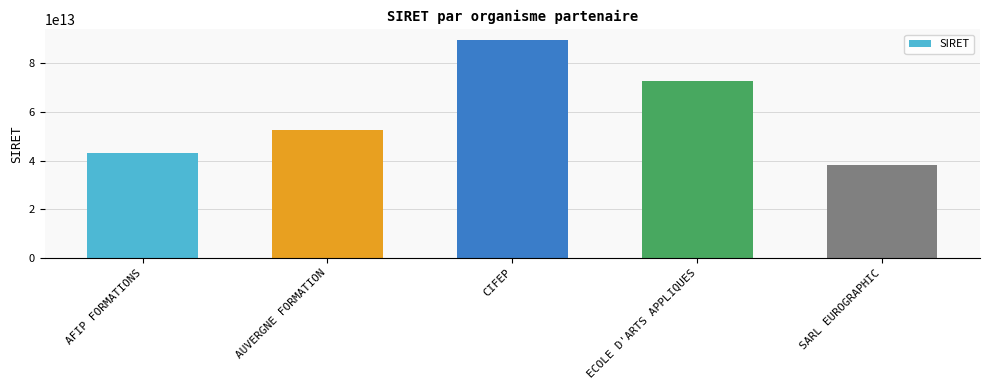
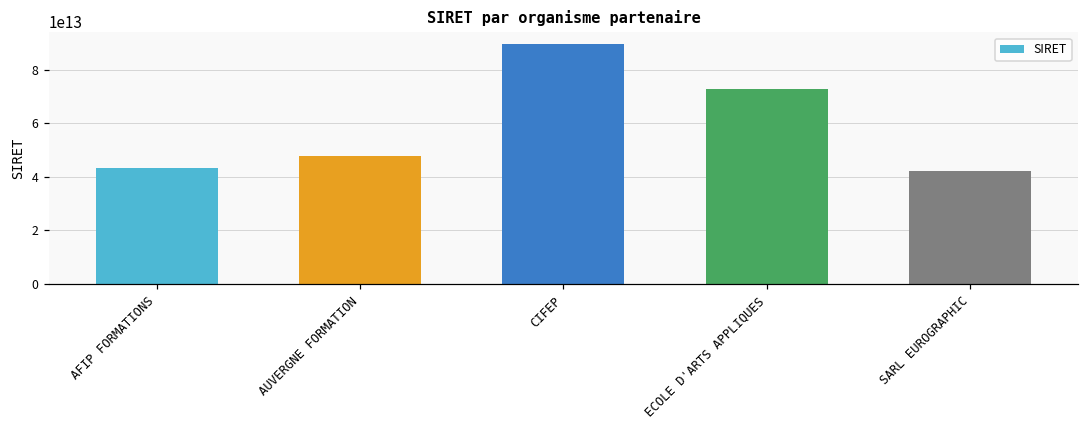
AUVERGNE FORMATION: 52000000000000 -> 48000000000000
SARL EUROGRAPHIC: 38000000000000 -> 42000000000000
